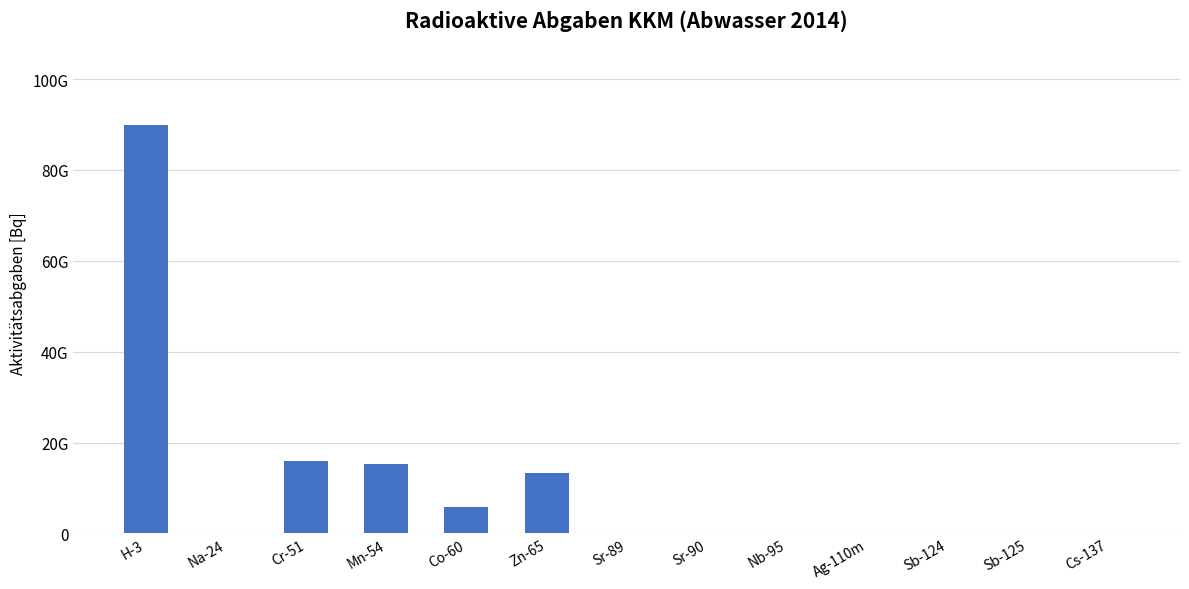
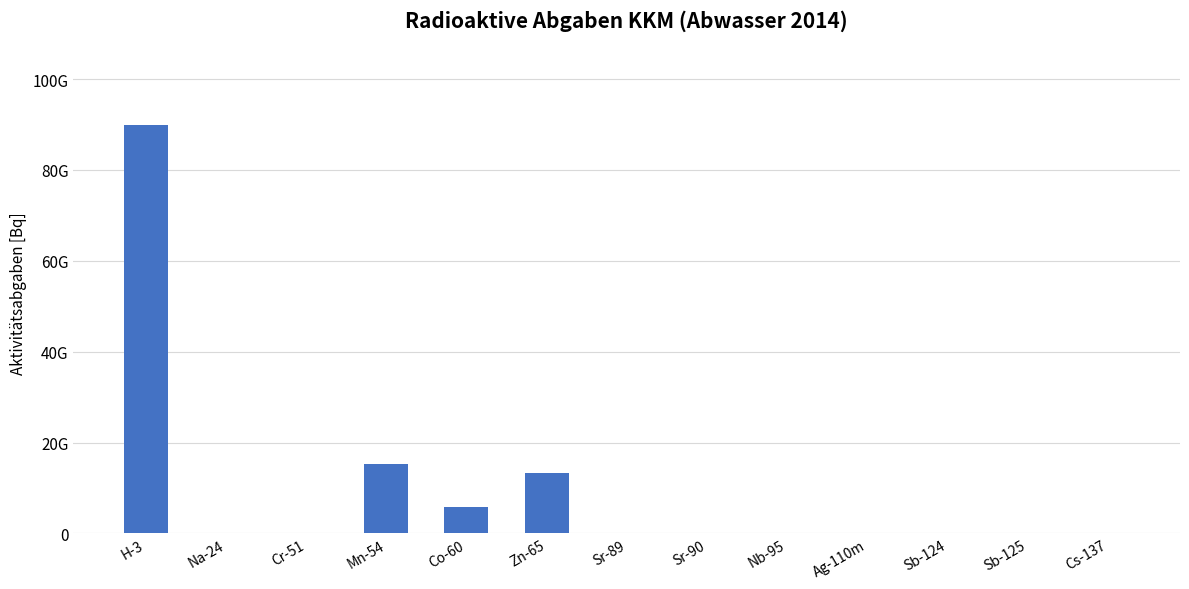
Cr-51: 16000000000 -> 0
